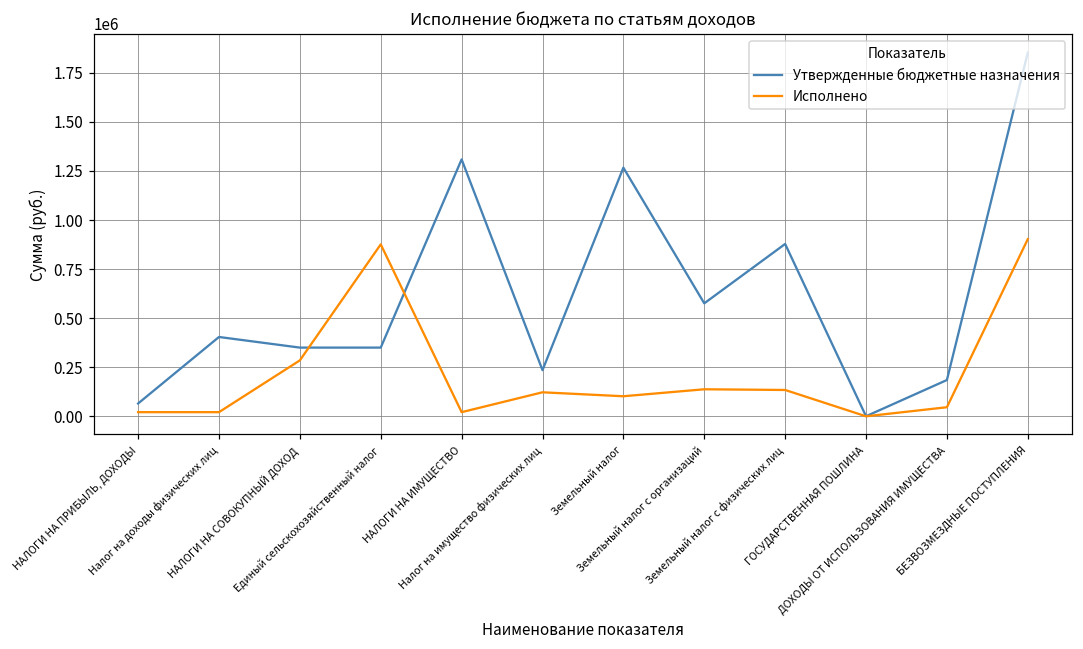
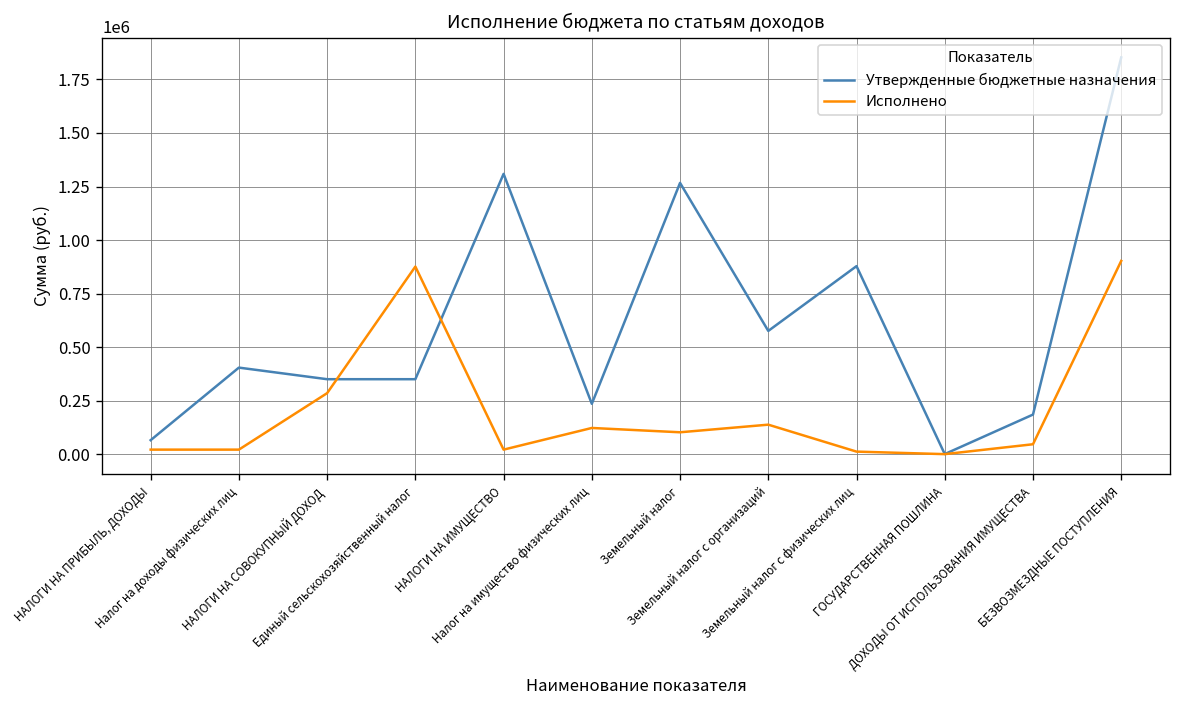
Исполнено, Земельный налог с физических лиц: 130000 -> 10000
